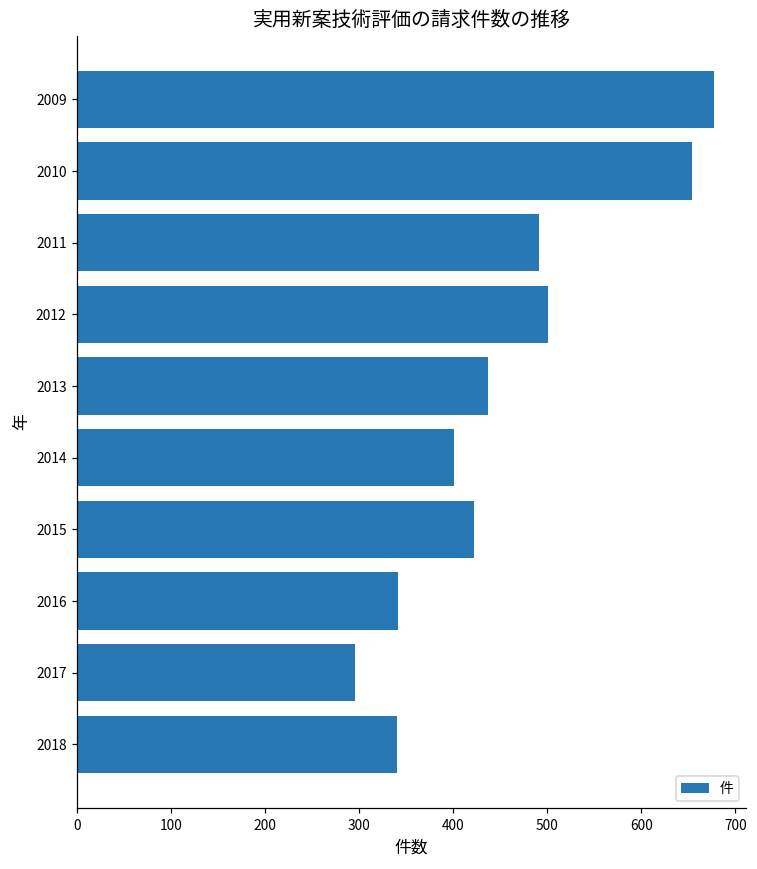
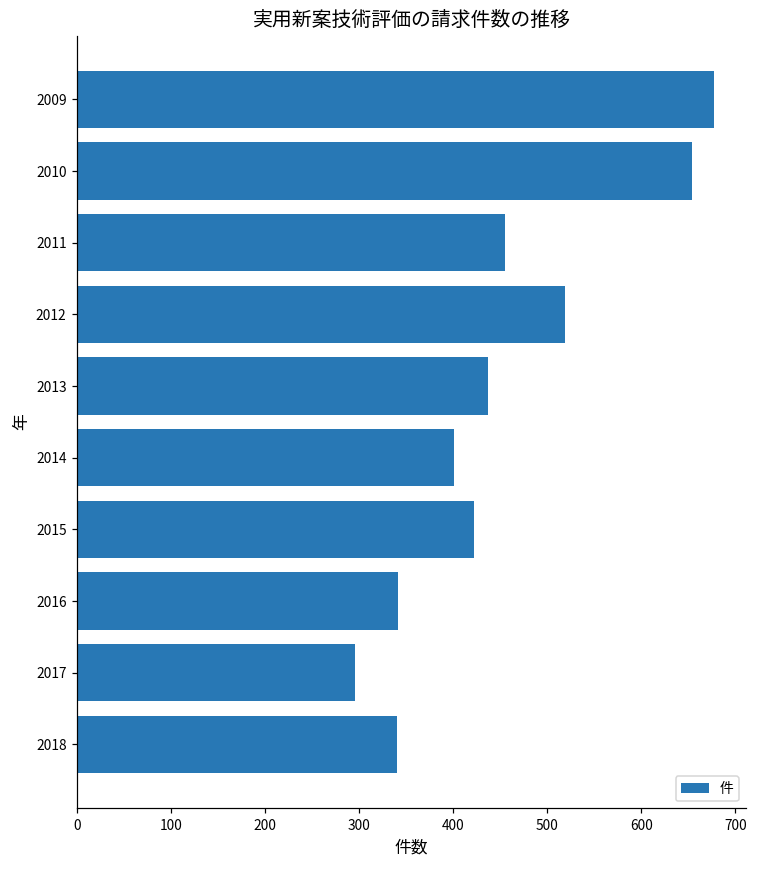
2011: 490 -> 460
2012: 500 -> 520
